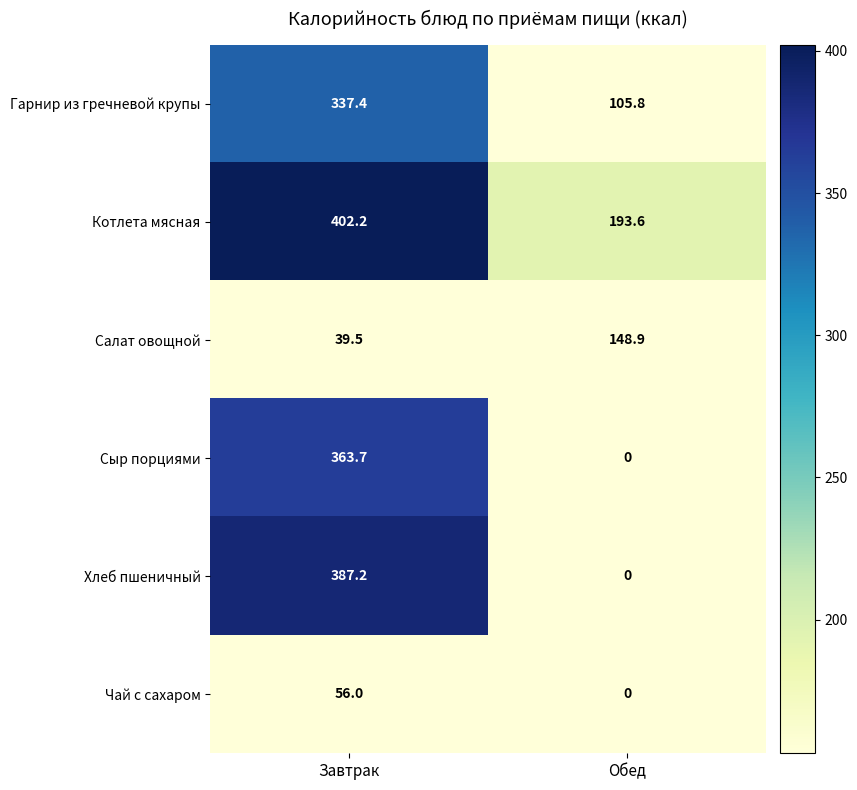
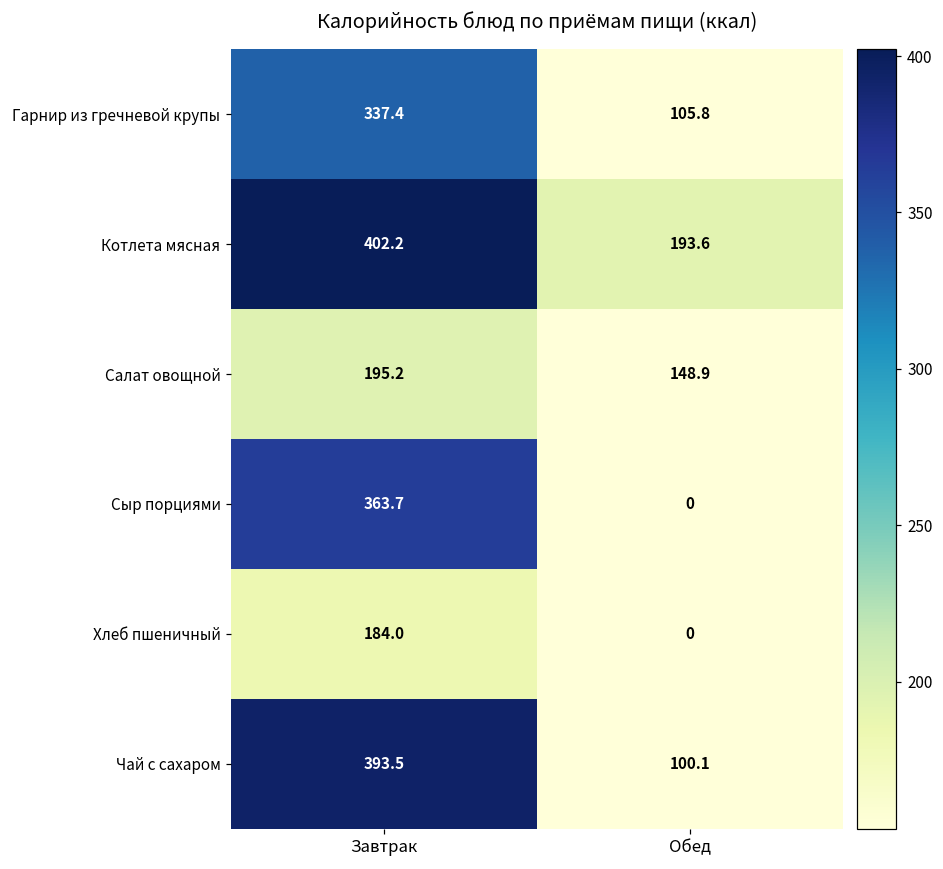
Салат овощной, Завтрак: 39.5 -> 195.2
Хлеб пшеничный, Завтрак: 387.2 -> 184.0
Чай с сахаром, Завтрак: 56.0 -> 393.5
Чай с сахаром, Обед: 0 -> 100.1
